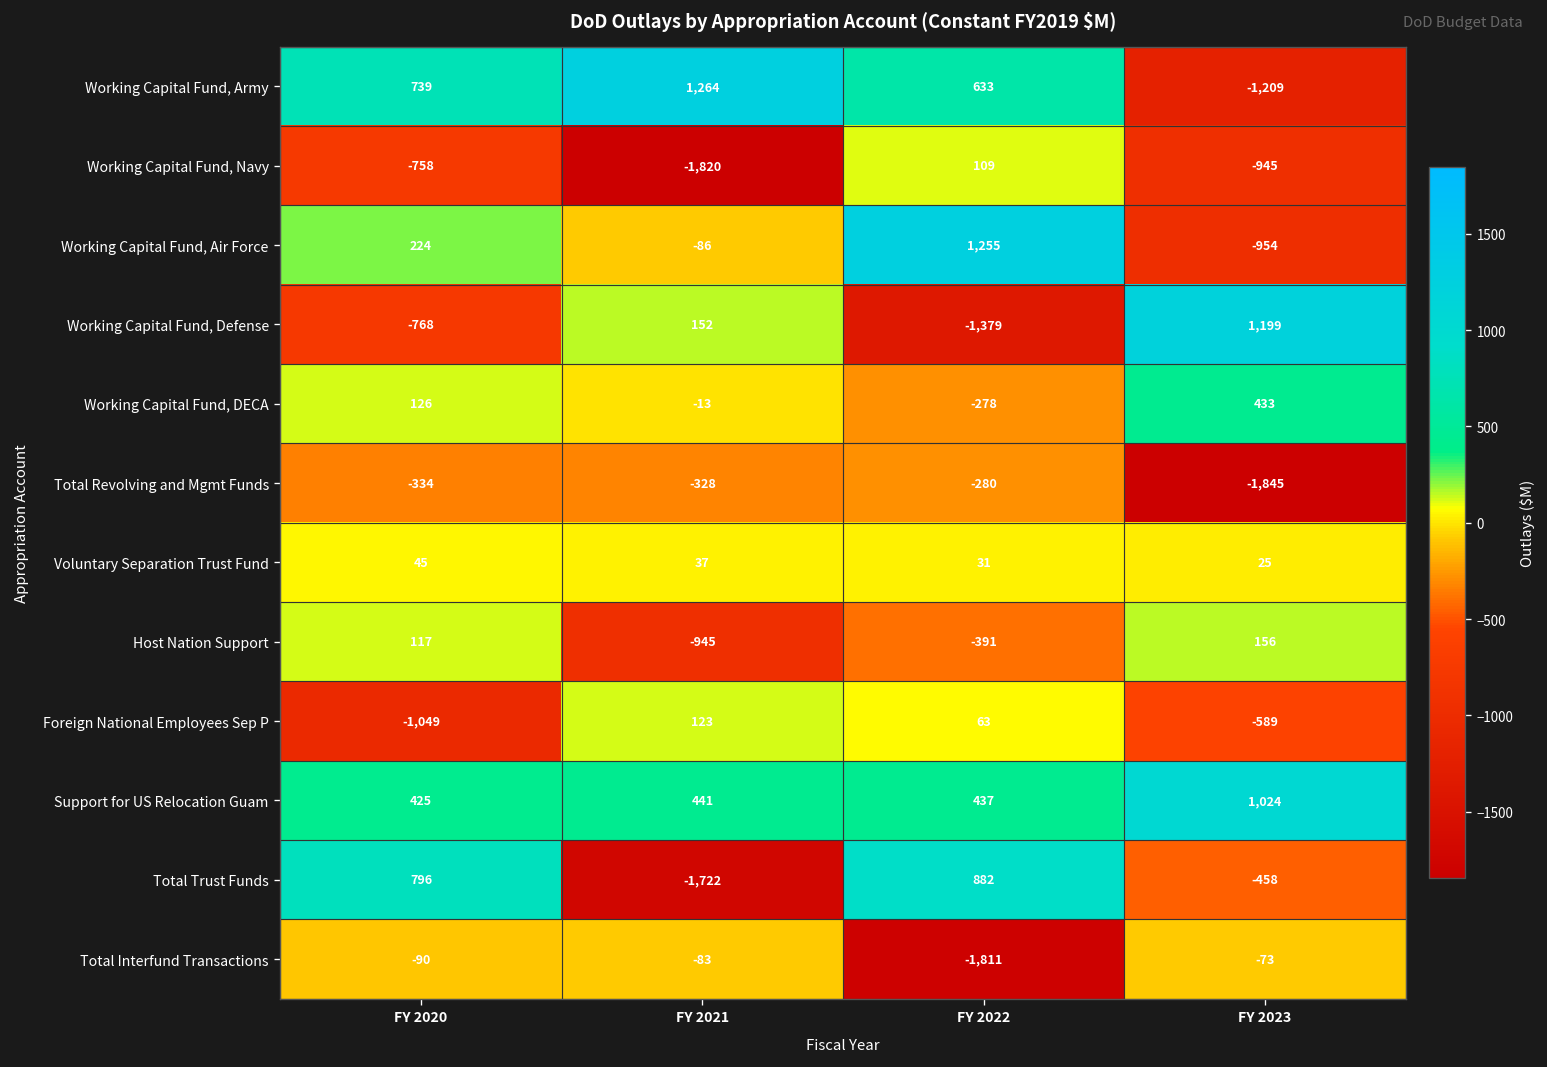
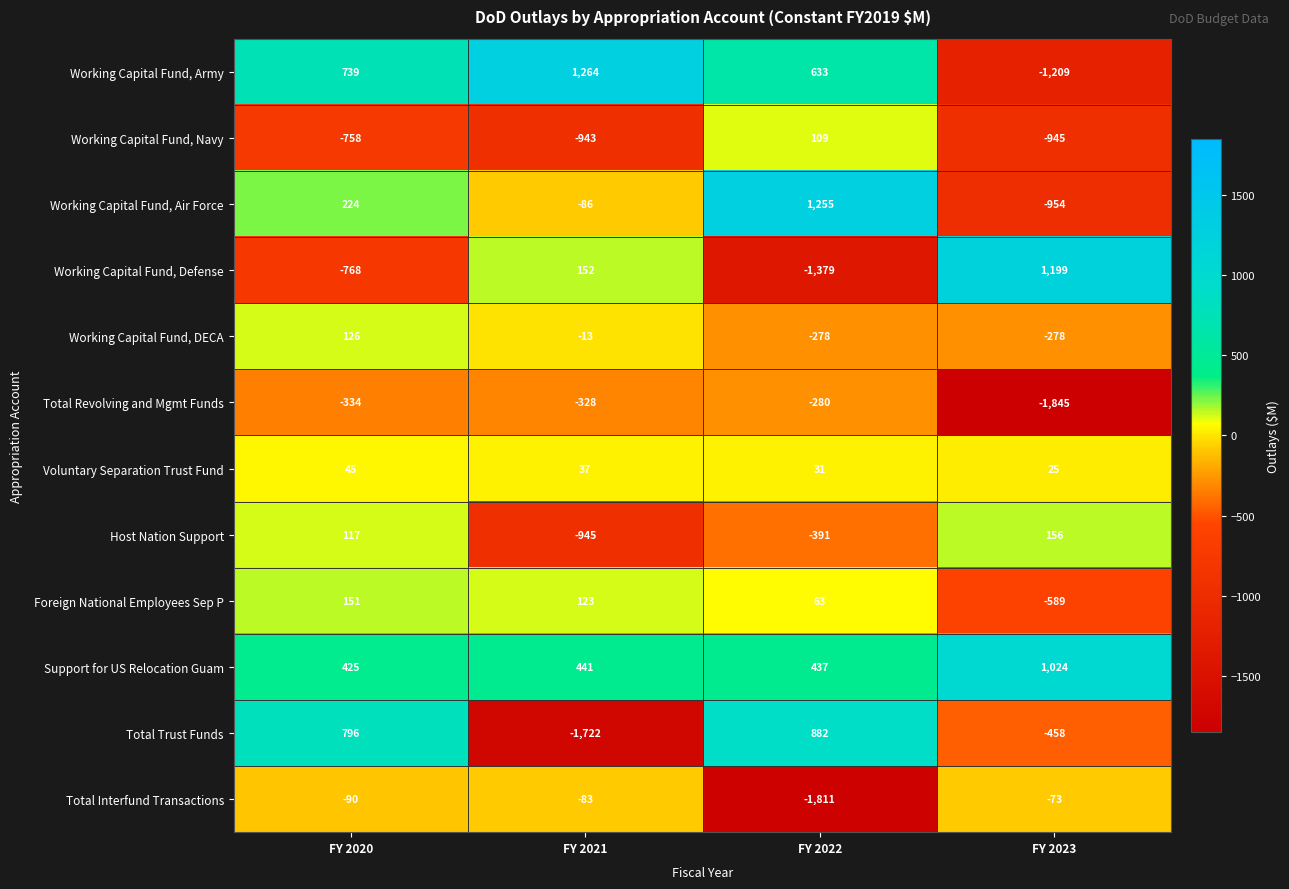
Working Capital Fund, Navy, FY 2021: -1,820 -> -943
Working Capital Fund, DECA, FY 2023: 433 -> -278
Foreign National Employees Sep P, FY 2020: -1,049 -> 151
